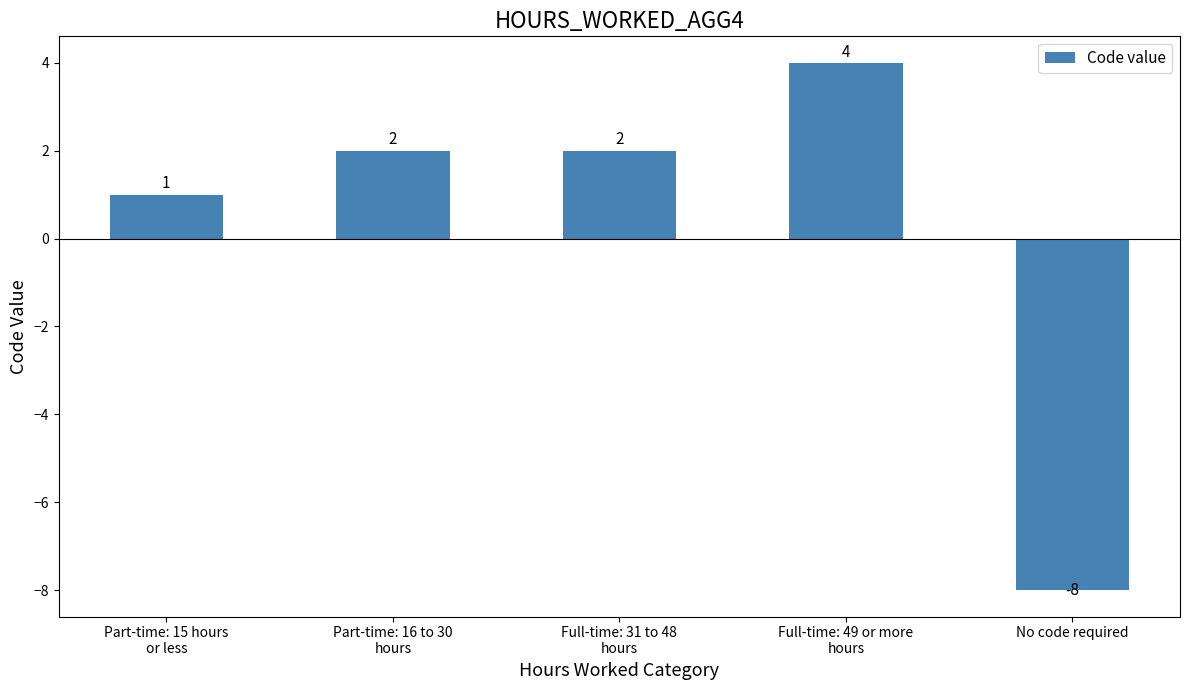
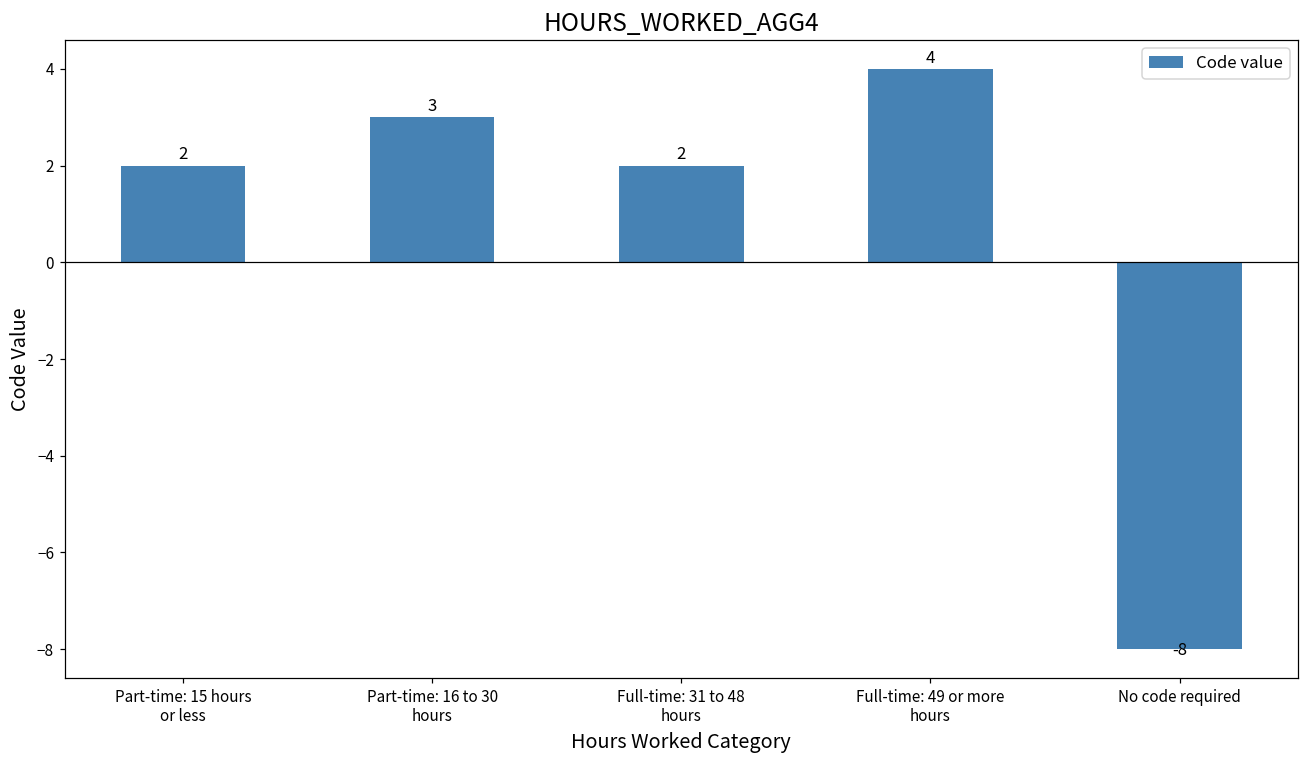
Part-time: 15 hours or less: 1 -> 2
Part-time: 16 to 30 hours: 2 -> 3
